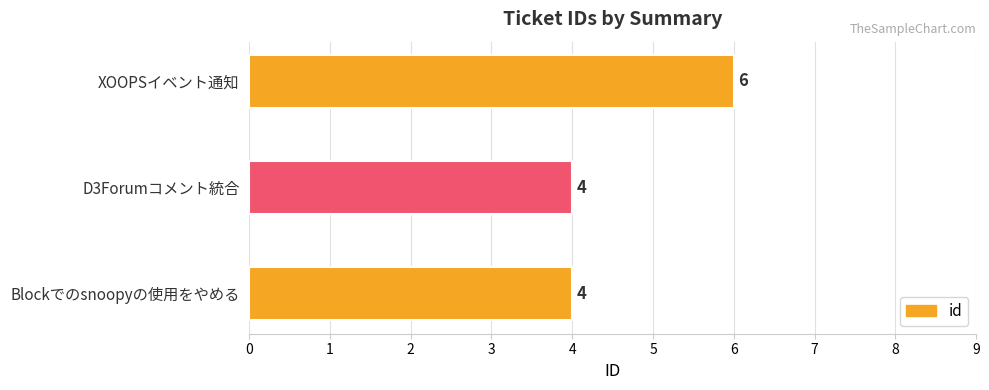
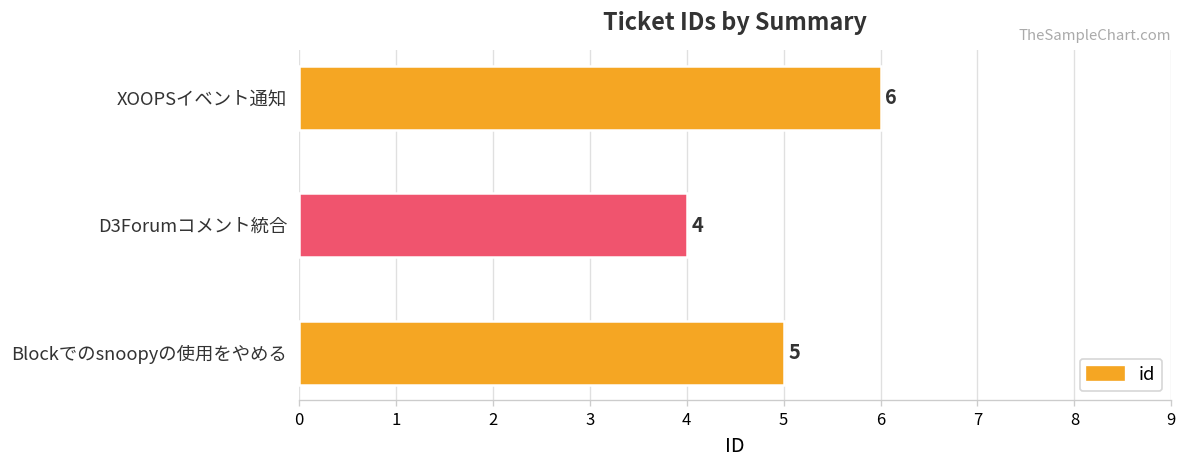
Blockでのsnoopyの使用をやめる: 4 -> 5
